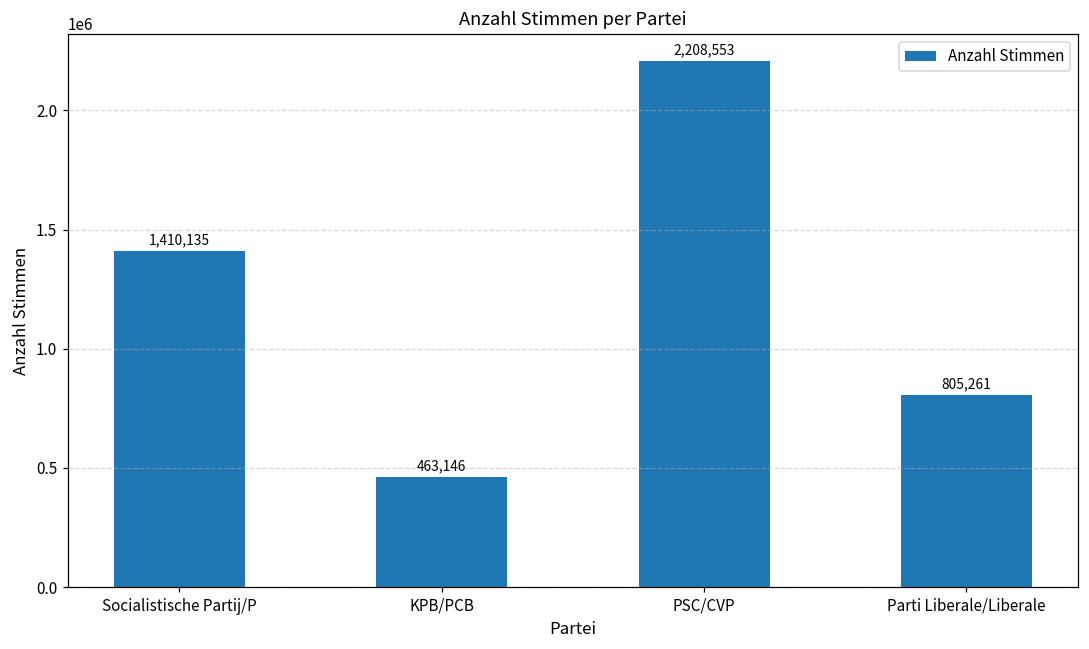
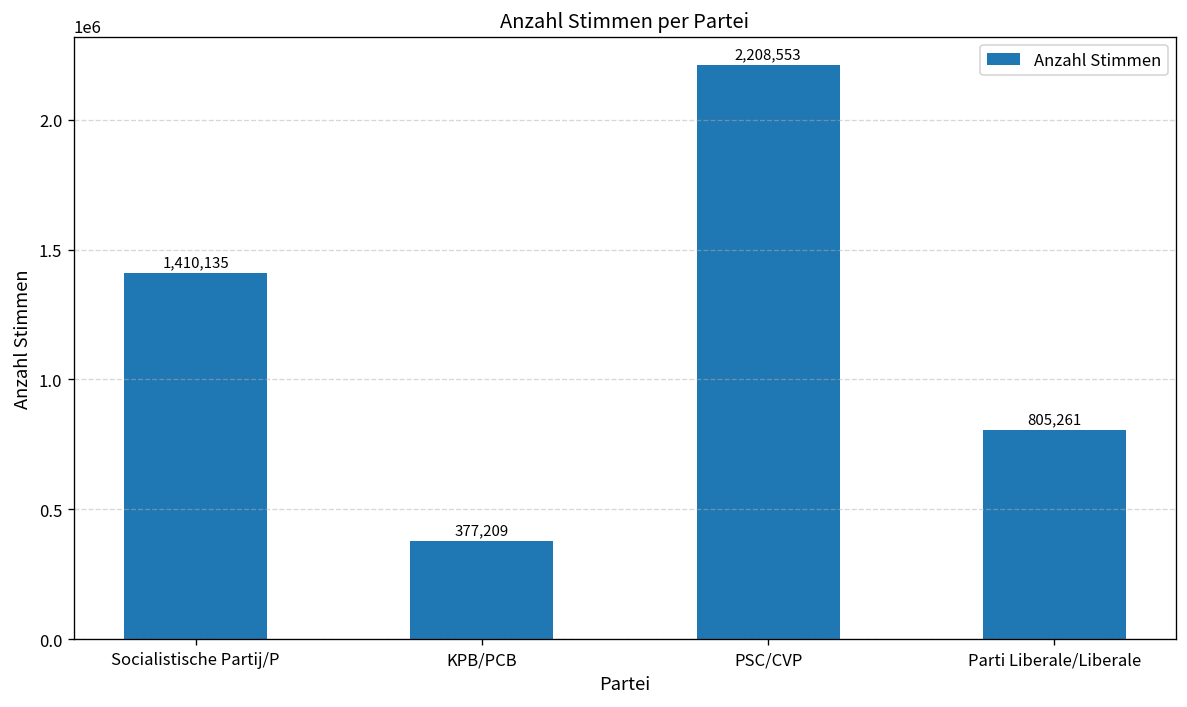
KPB/PCB: 463,146 -> 377,209
